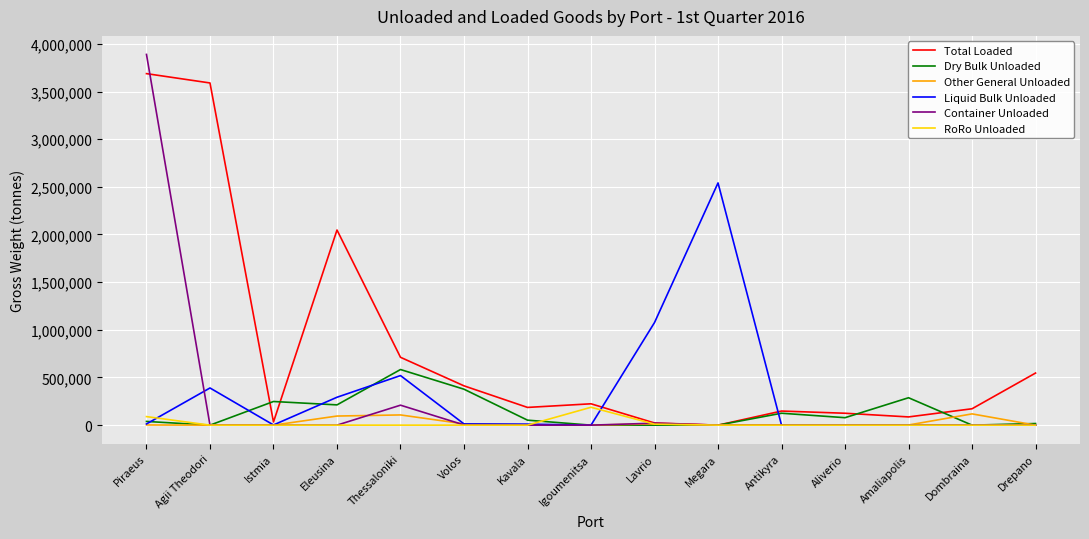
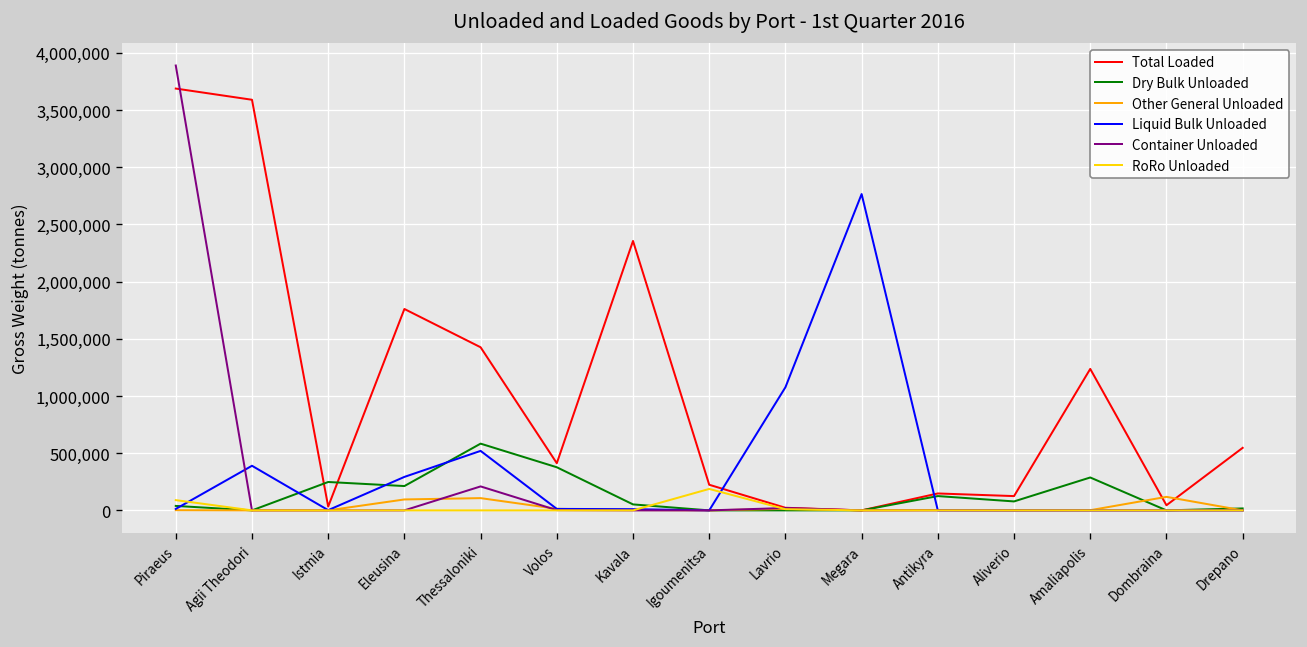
Total Loaded, Eleusina: 2,000,000 -> 1,800,000
Total Loaded, Thessaloniki: 700,000 -> 1,400,000
Total Loaded, Kavala: 200,000 -> 2,400,000
Liquid Bulk Unloaded, Megara: 2,500,000 -> 2,800,000
Total Loaded, Amaliapolis: 100,000 -> 1,200,000
Total Loaded, Dombraina: 200,000 -> 0
